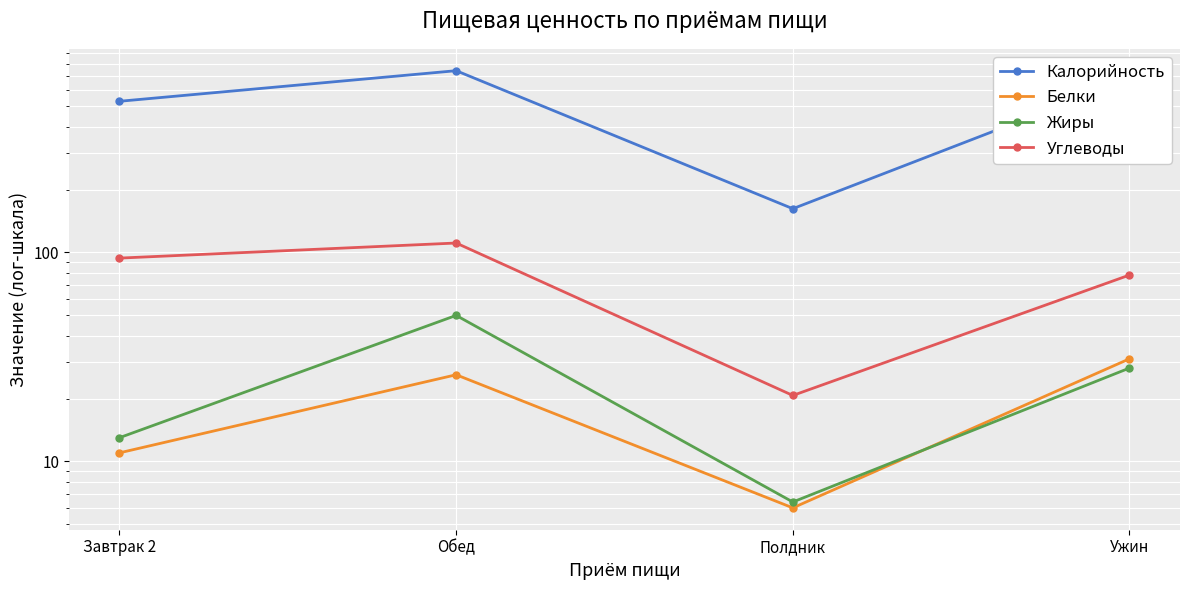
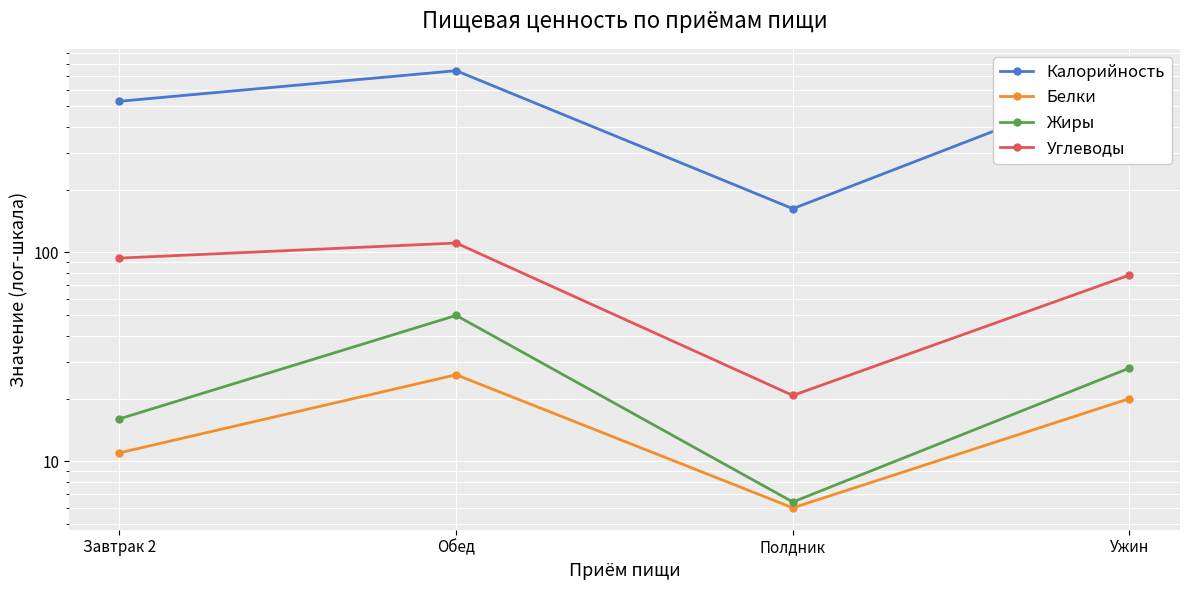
Жиры, Завтрак 2: 13 -> 16
Белки, Ужин: 31 -> 20
